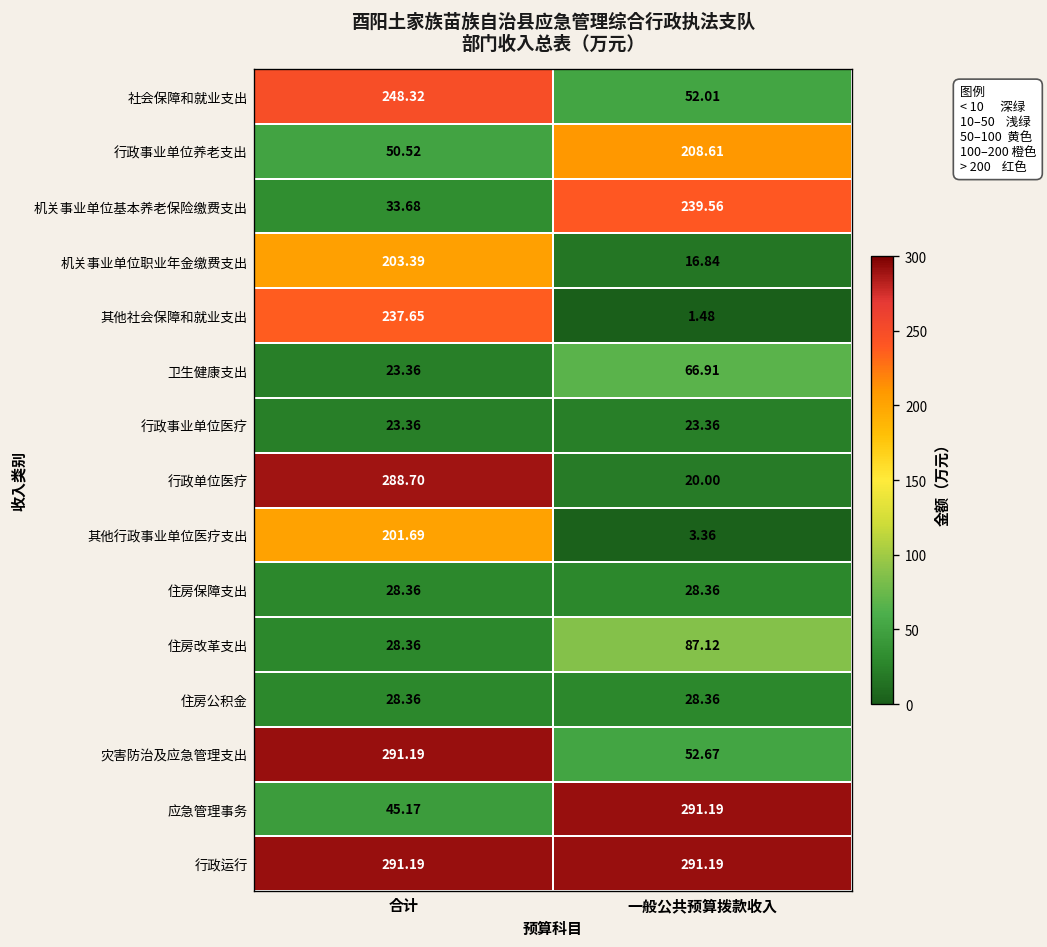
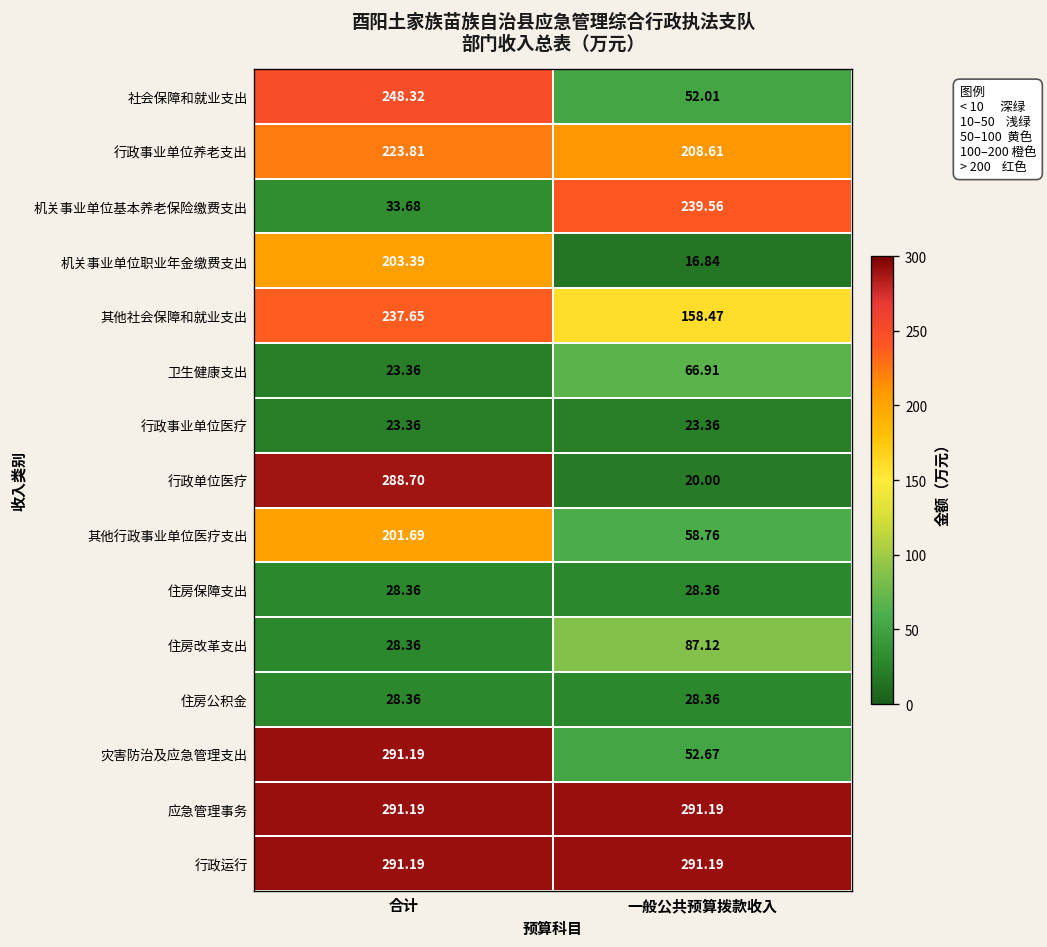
行政事业单位养老支出, 合计: 50.52 -> 223.81
其他社会保障和就业支出, 一般公共预算拨款收入: 1.48 -> 158.47
其他行政事业单位医疗支出, 一般公共预算拨款收入: 3.36 -> 58.76
应急管理事务, 合计: 45.17 -> 291.19
